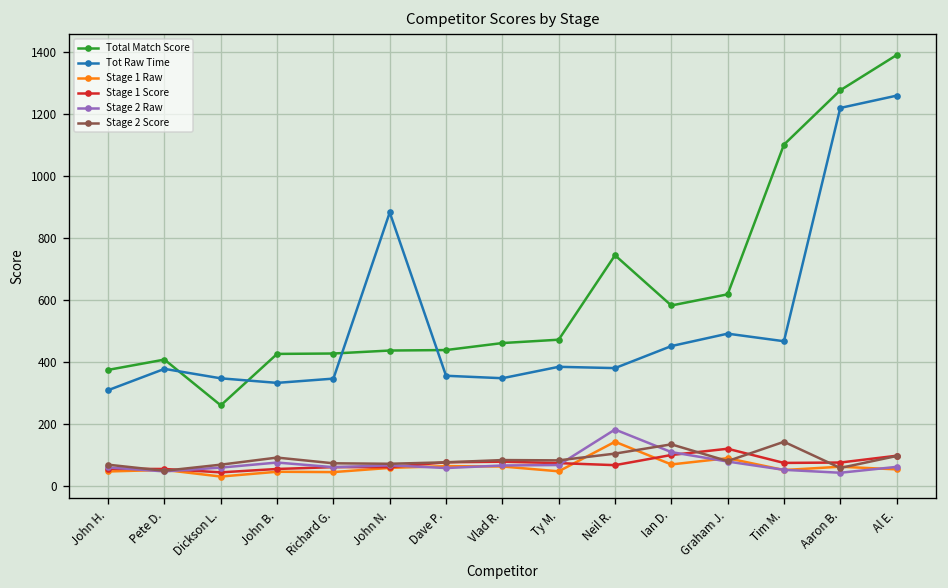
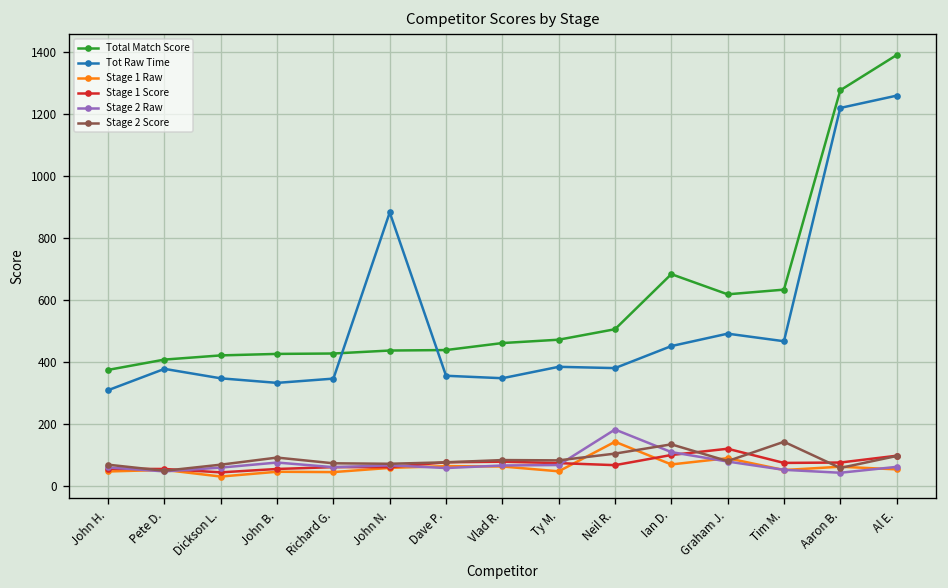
Total Match Score, Dickson L.: 260 -> 420
Total Match Score, Neil R.: 740 -> 510
Total Match Score, Ian D.: 580 -> 680
Total Match Score, Tim M.: 1100 -> 630
